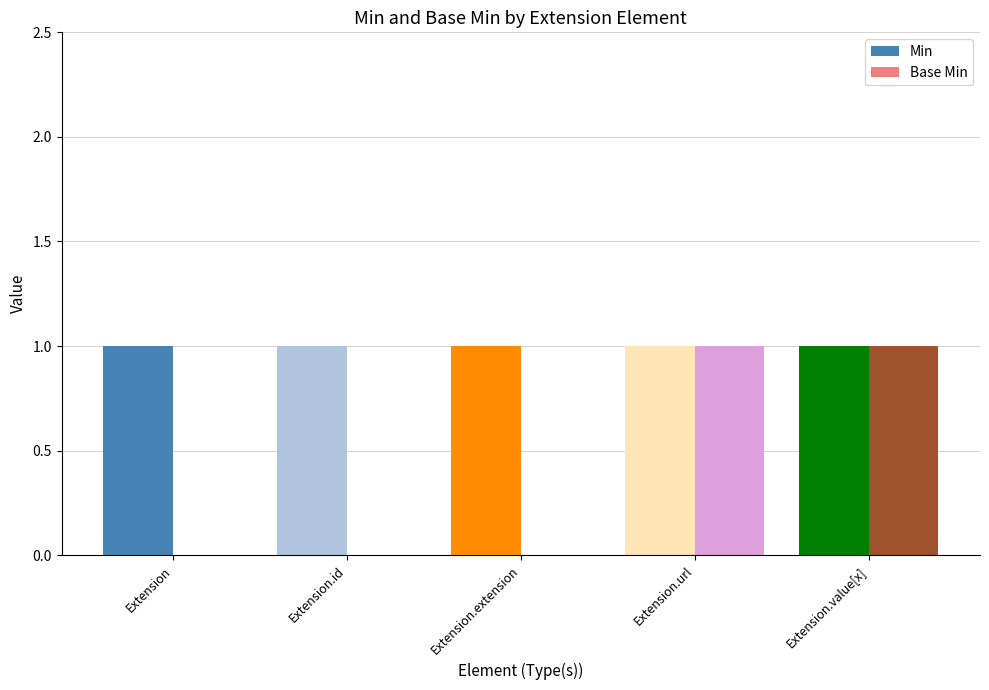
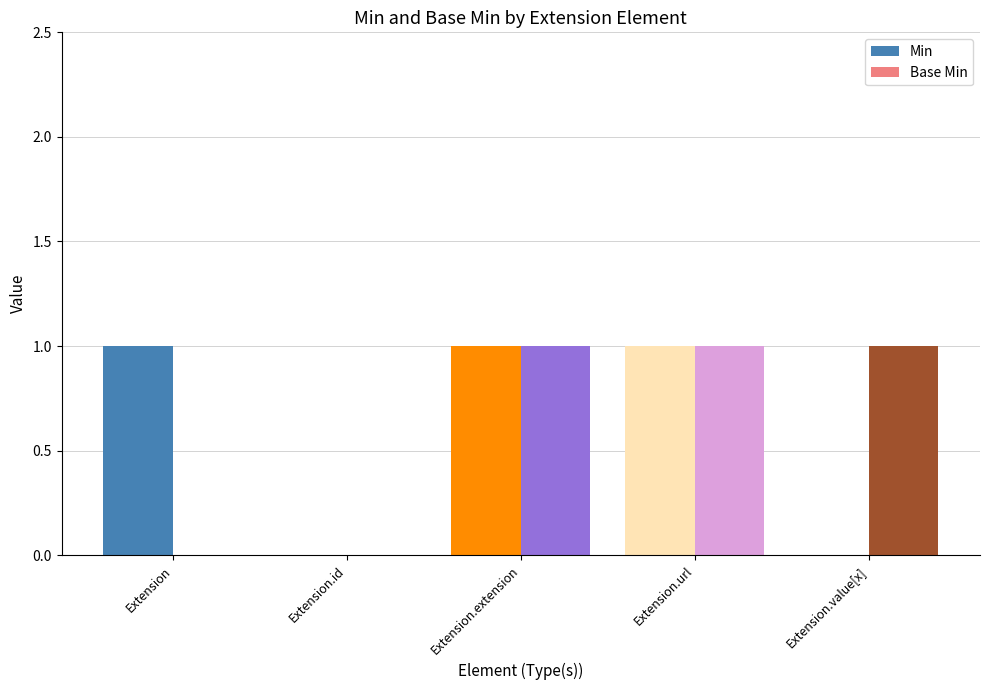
Min, Extension.id: 1 -> 0
Base Min, Extension.extension: 0 -> 1
Min, Extension.value[x]: 1 -> 0
